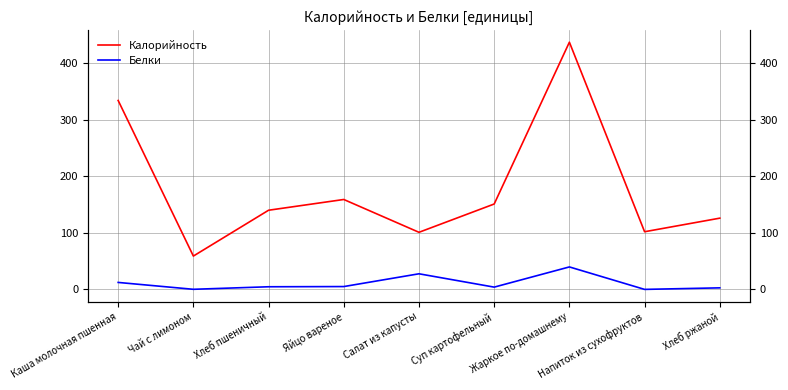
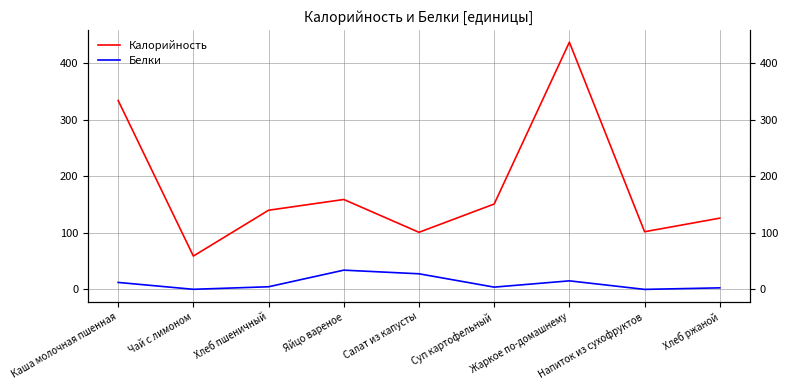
Белки, Яйцо вареное: 10 -> 30
Белки, Жаркое по-домашнему: 40 -> 20
